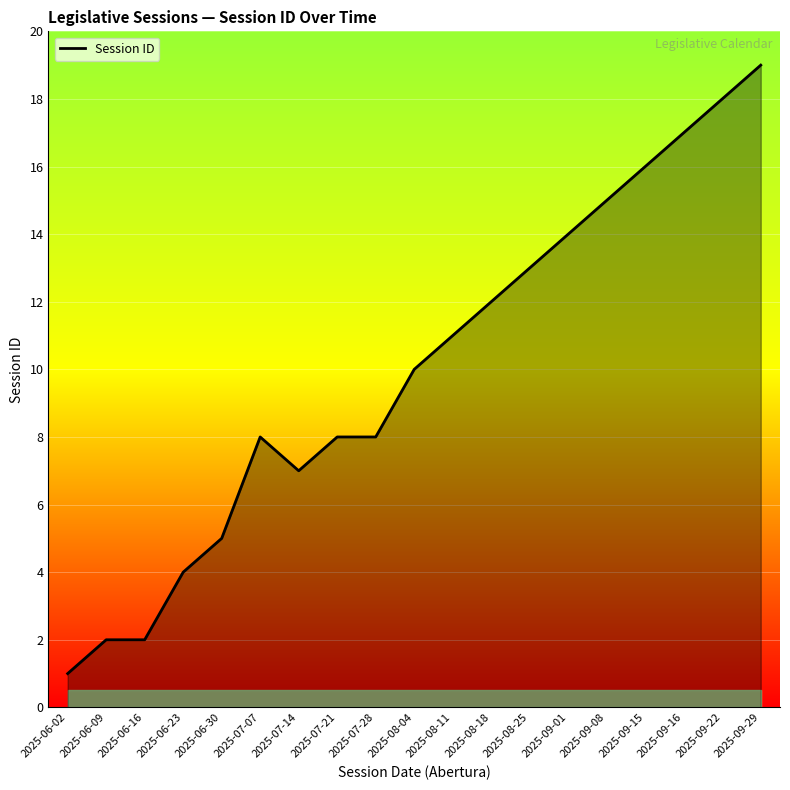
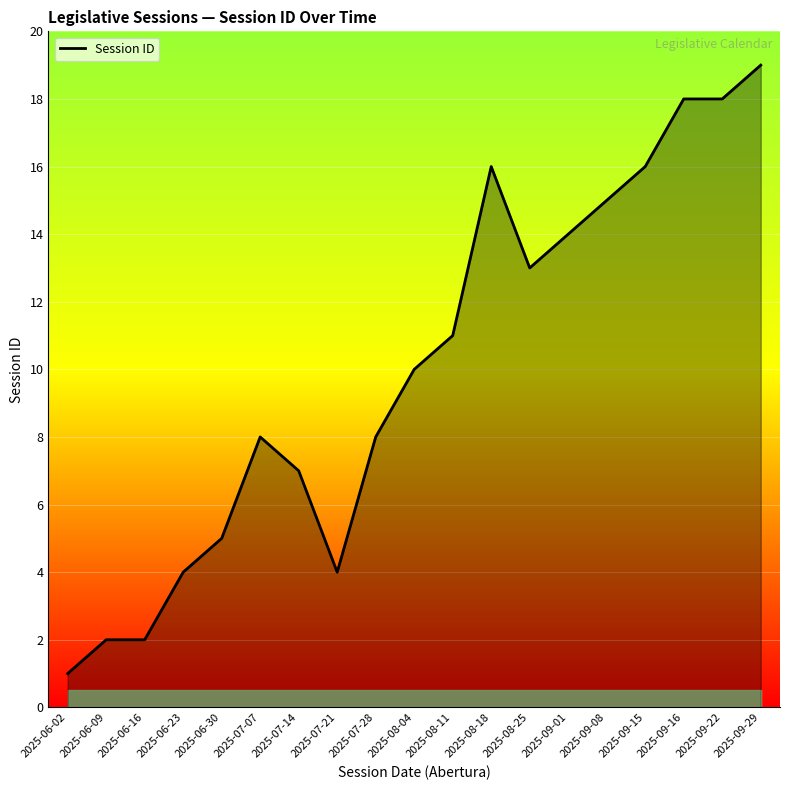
Session ID, 2025-07-21: 8 -> 4
Session ID, 2025-08-18: 12 -> 16
Session ID, 2025-09-16: 17 -> 18
